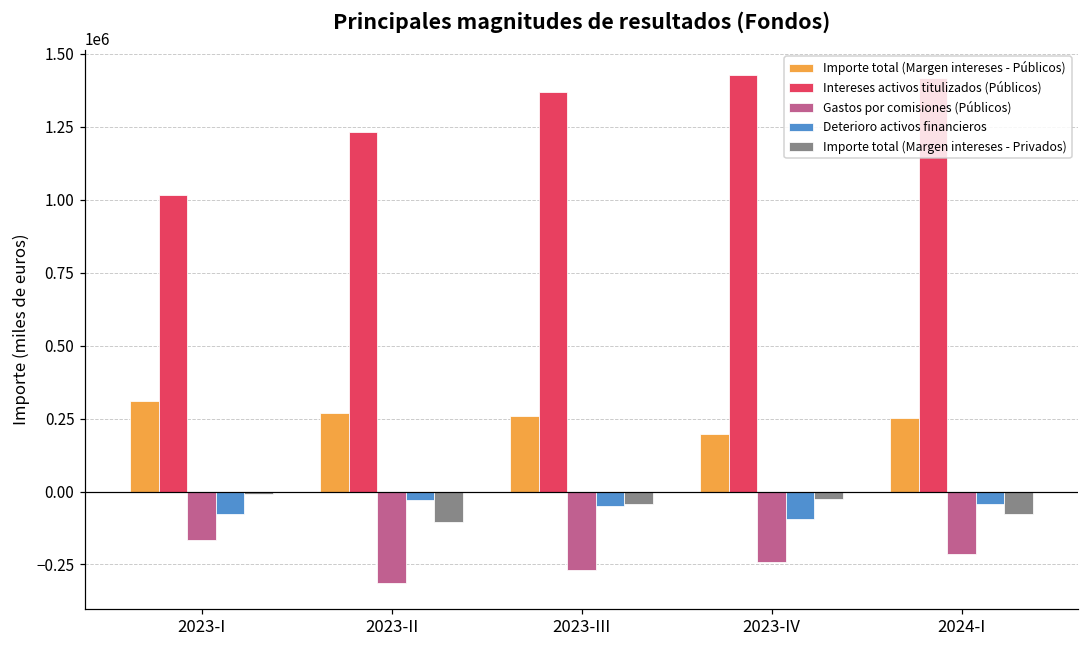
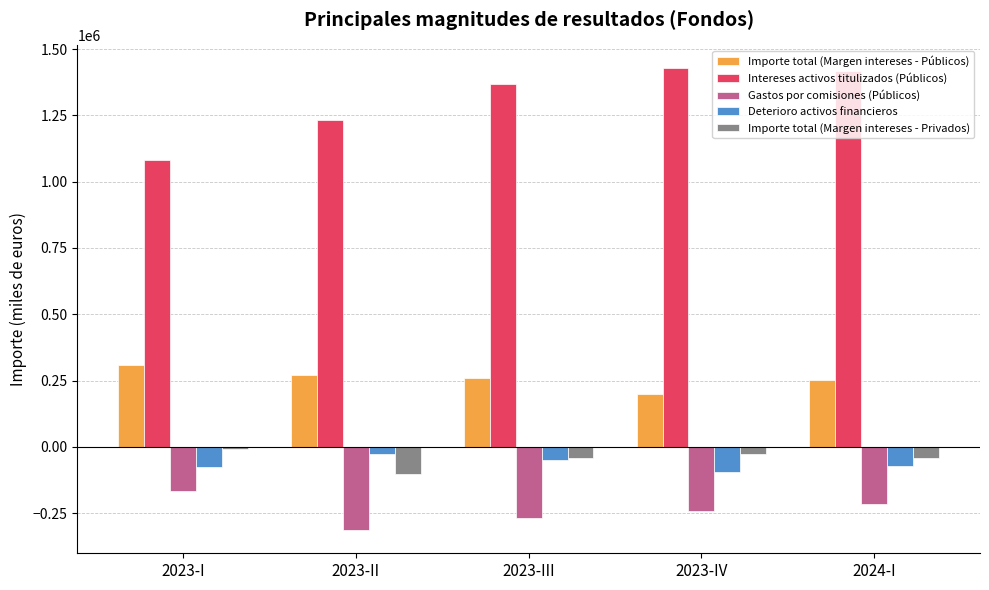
Intereses activos titulizados (Públicos), 2023-I: 1020000 -> 1080000
Deterioro activos financieros, 2024-I: -40000 -> -70000
Importe total (Margen intereses - Privados), 2024-I: -80000 -> -40000
